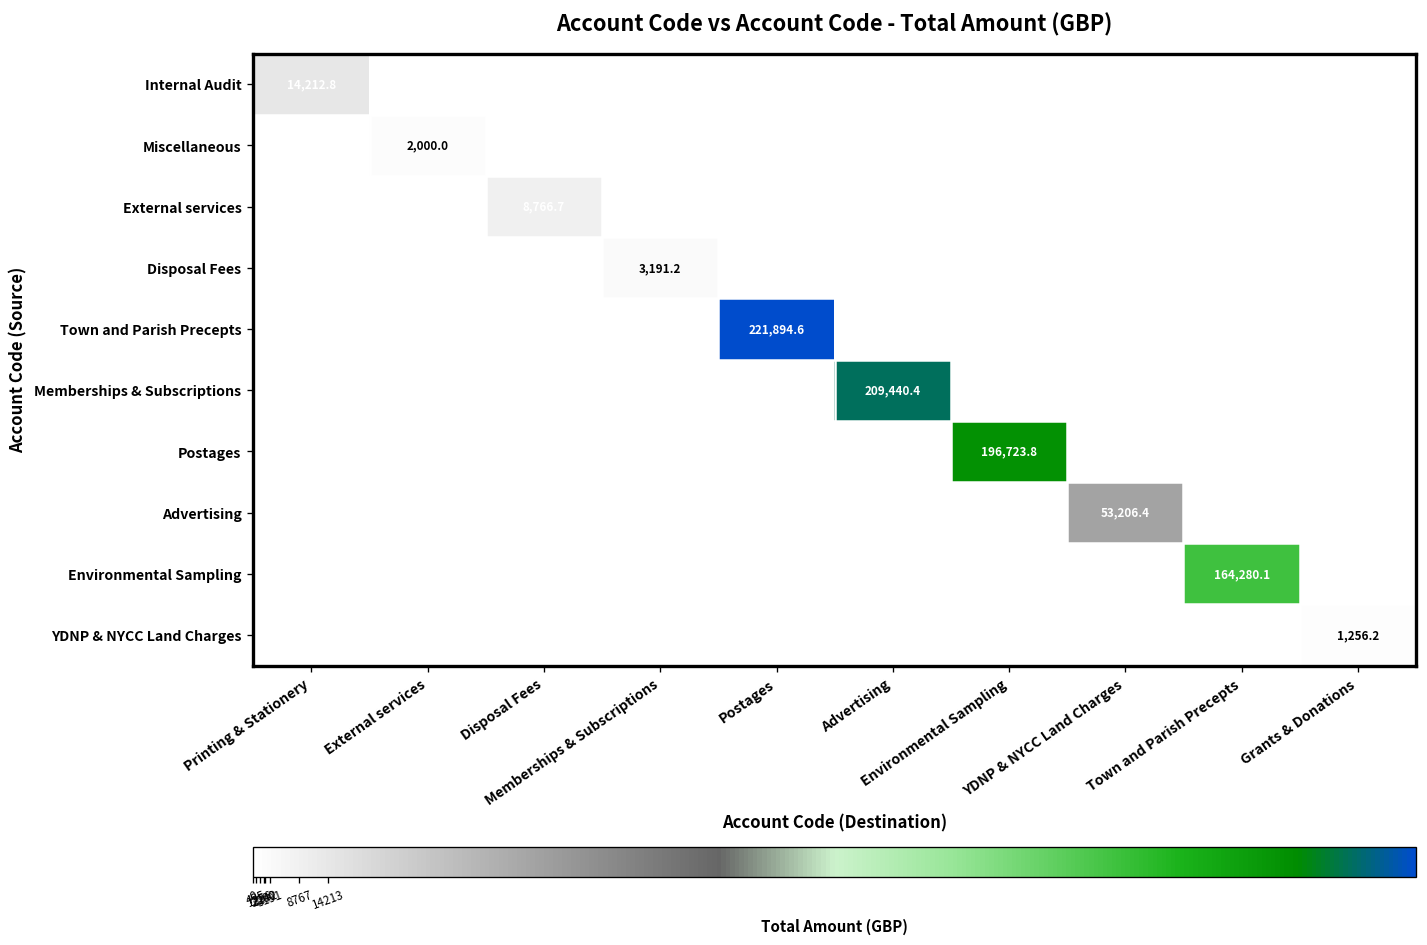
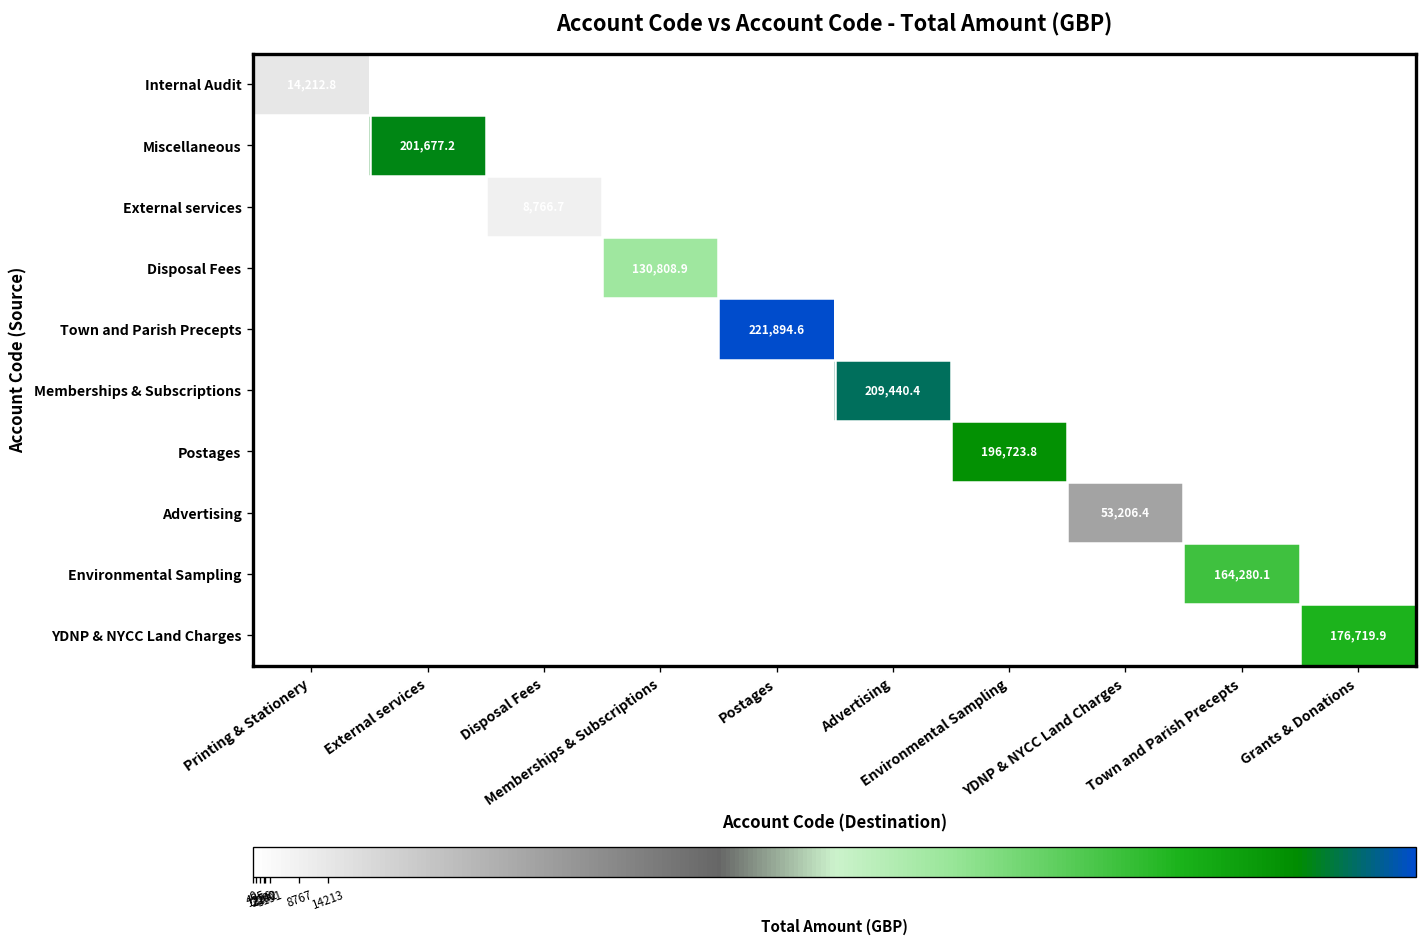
Miscellaneous, External services: 2,000.0 -> 201,677.2
Disposal Fees, Memberships & Subscriptions: 3,191.2 -> 130,808.9
YDNP & NYCC Land Charges, Grants & Donations: 1,256.2 -> 176,719.9
